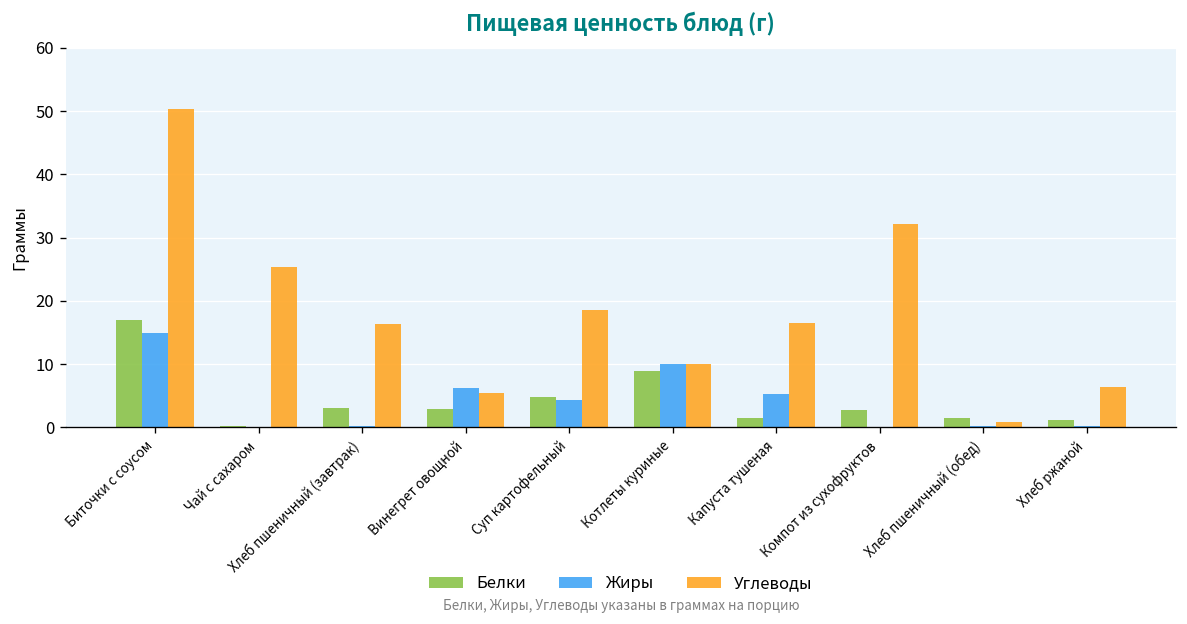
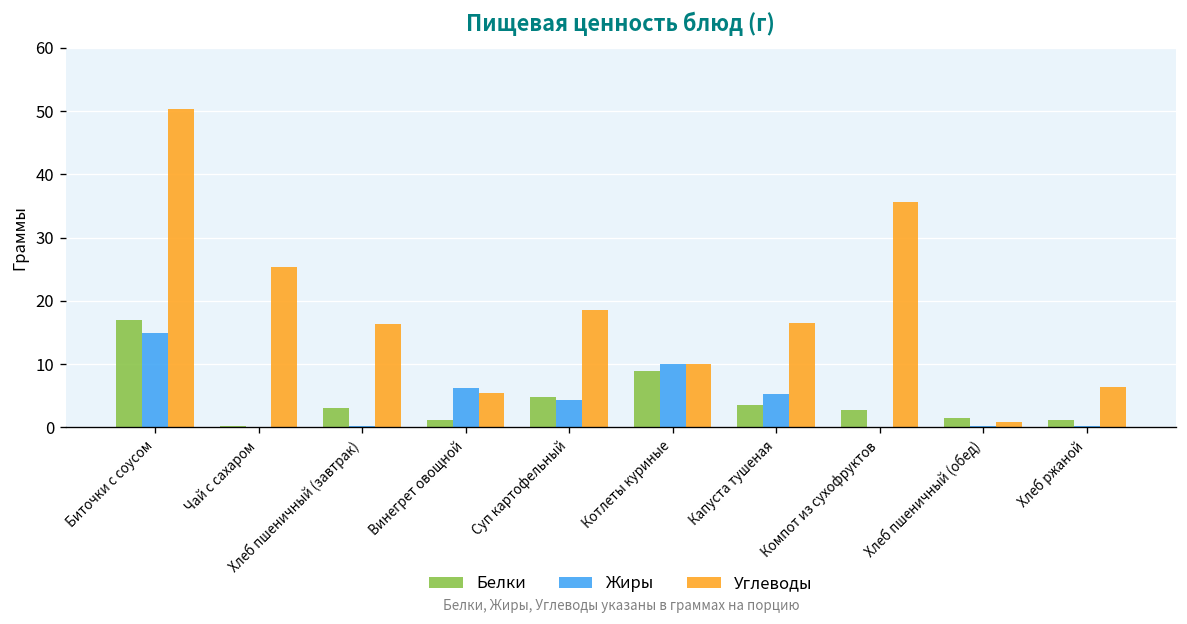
Белки, Винегрет овощной: 3 -> 1
Белки, Капуста тушеная: 2 -> 4
Углеводы, Компот из сухофруктов: 32 -> 36
